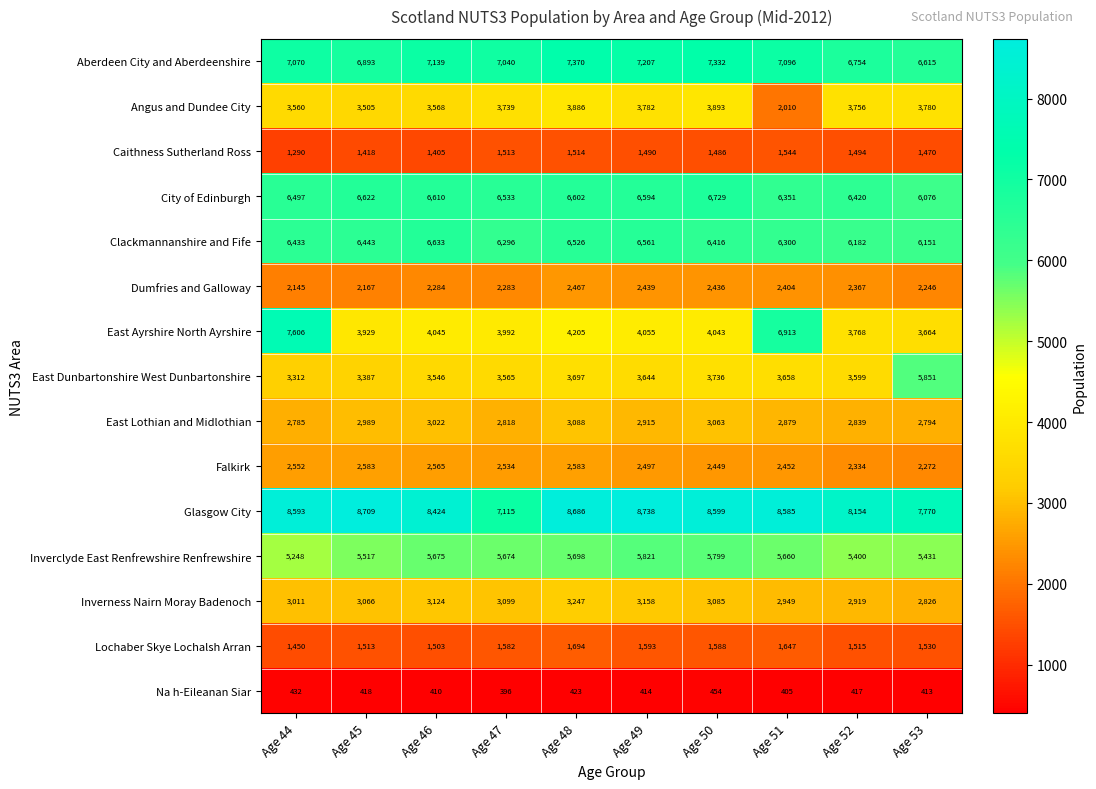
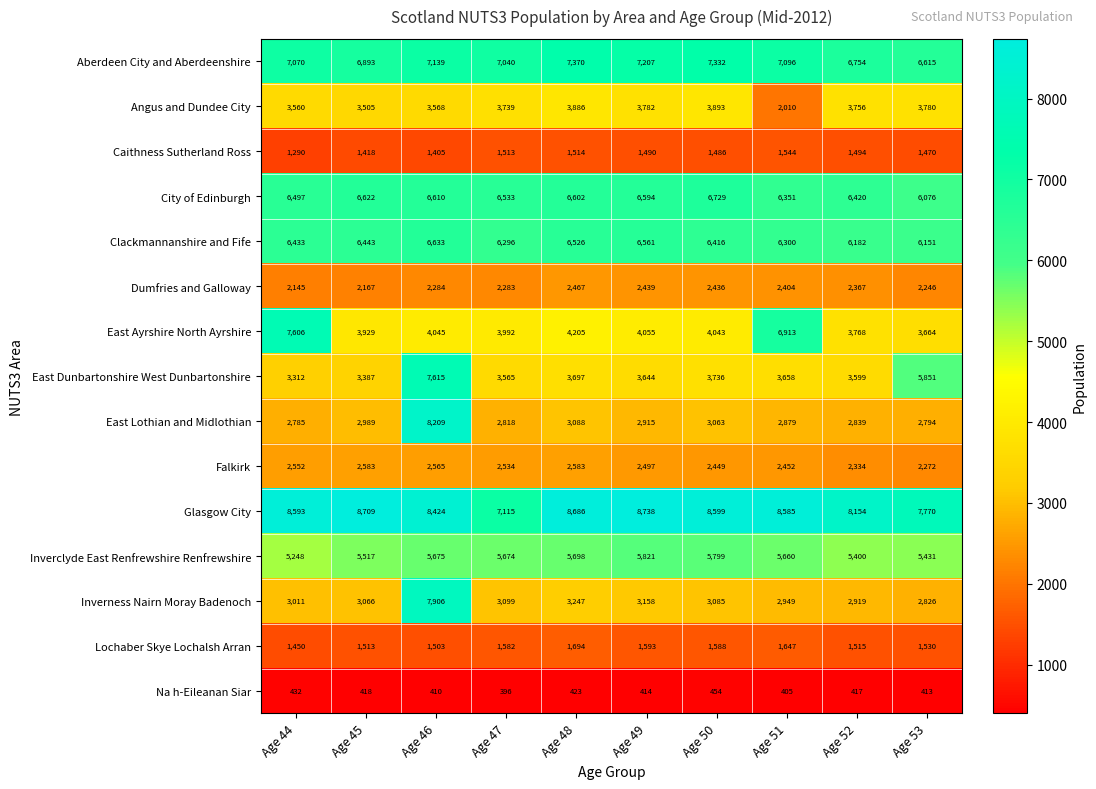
East Dunbartonshire West Dunbartonshire, Age 46: 3,546 -> 7,615
East Lothian and Midlothian, Age 46: 3,022 -> 8,209
Inverness Nairn Moray Badenoch, Age 46: 3,124 -> 7,906
